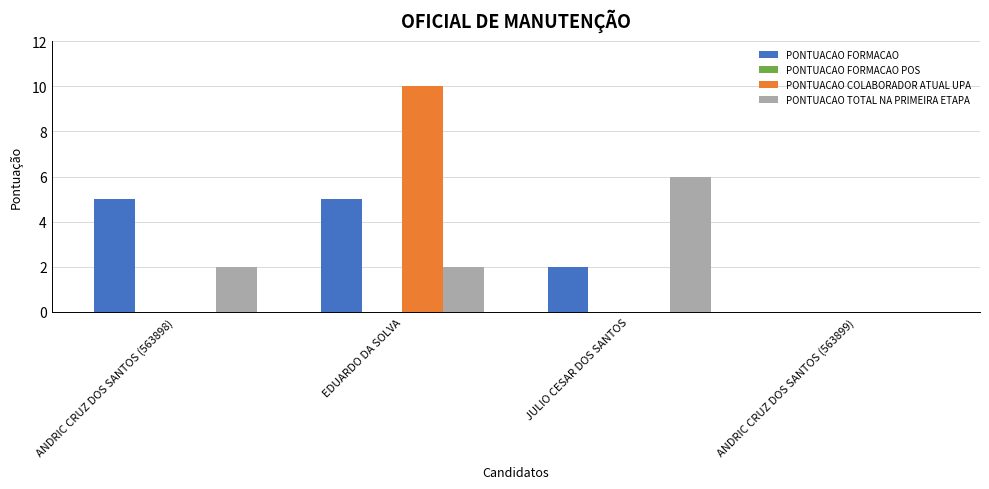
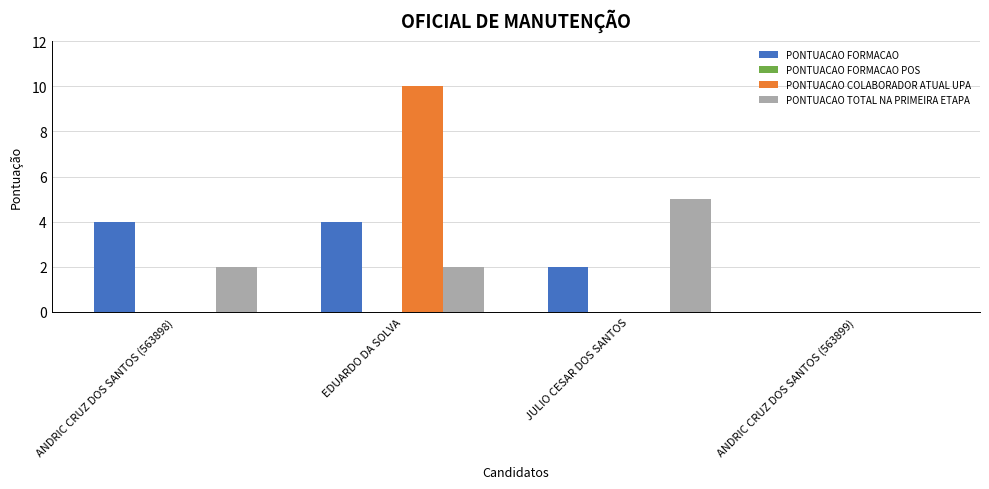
PONTUACAO FORMACAO, ANDRIC CRUZ DOS SANTOS (563898): 5 -> 4
PONTUACAO FORMACAO, EDUARDO DA SOLVA: 5 -> 4
PONTUACAO TOTAL NA PRIMEIRA ETAPA, JULIO CESAR DOS SANTOS: 6 -> 5
